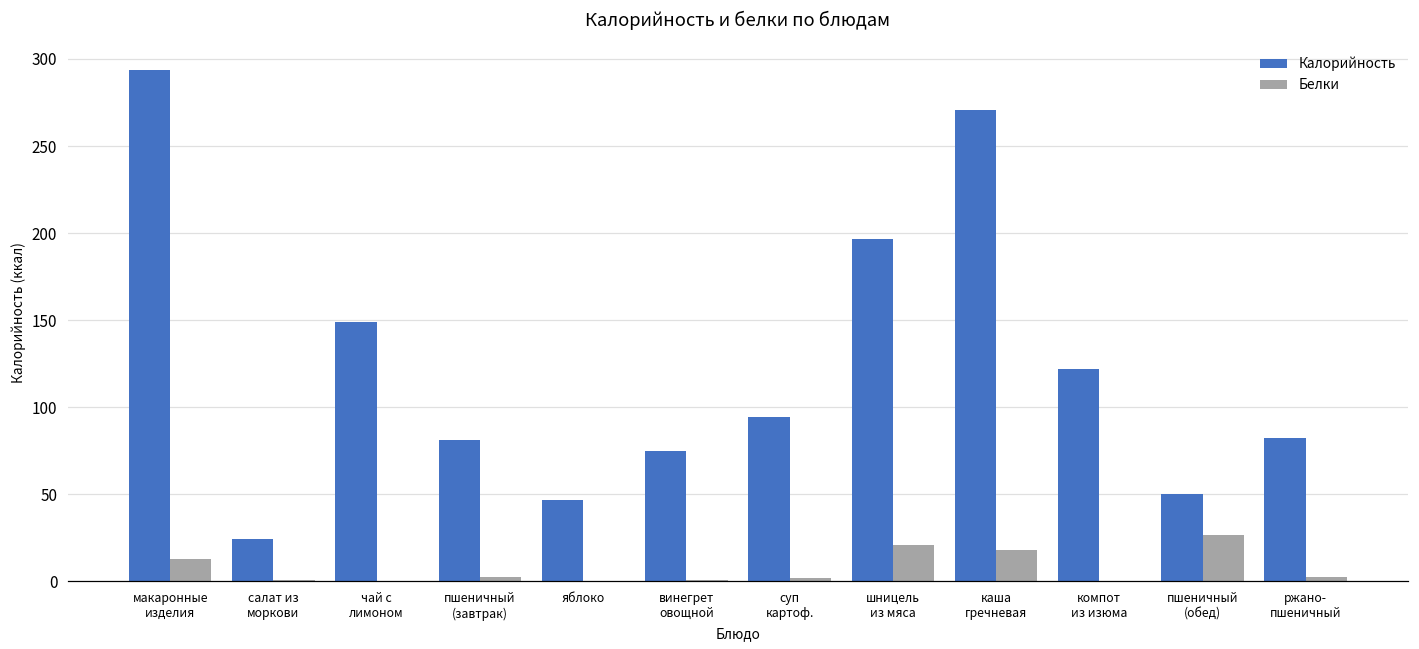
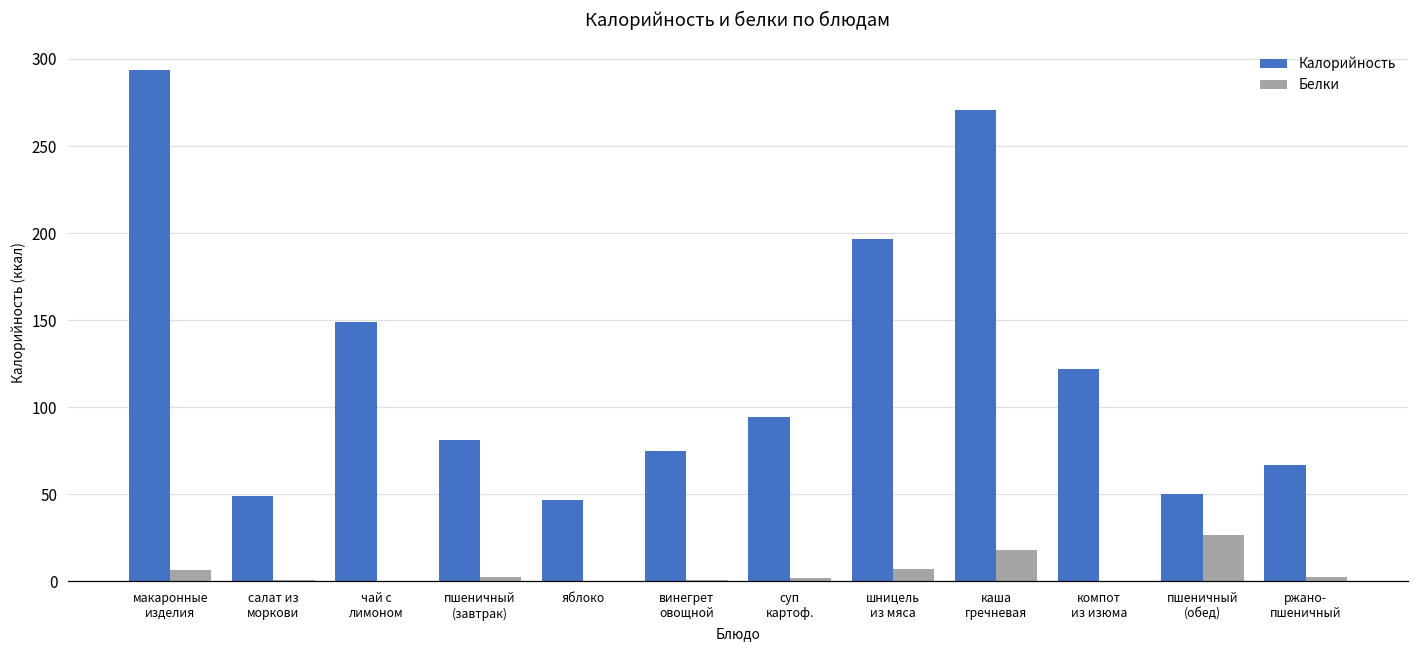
Белки, макаронные изделия: 13 -> 7
Калорийность, салат из моркови: 25 -> 49
Белки, шницель из мяса: 21 -> 7
Калорийность, ржано- пшеничный: 82 -> 67
